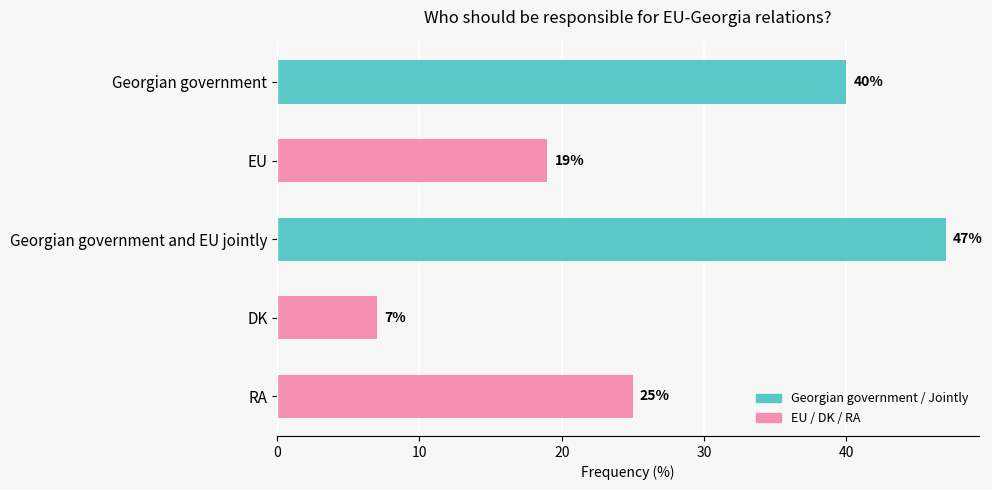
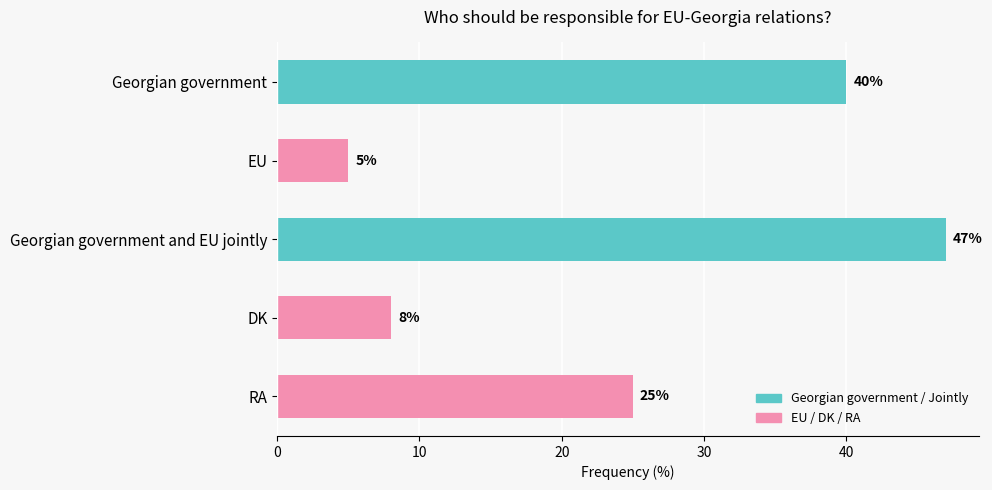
EU: 19% -> 5%
DK: 7% -> 8%
